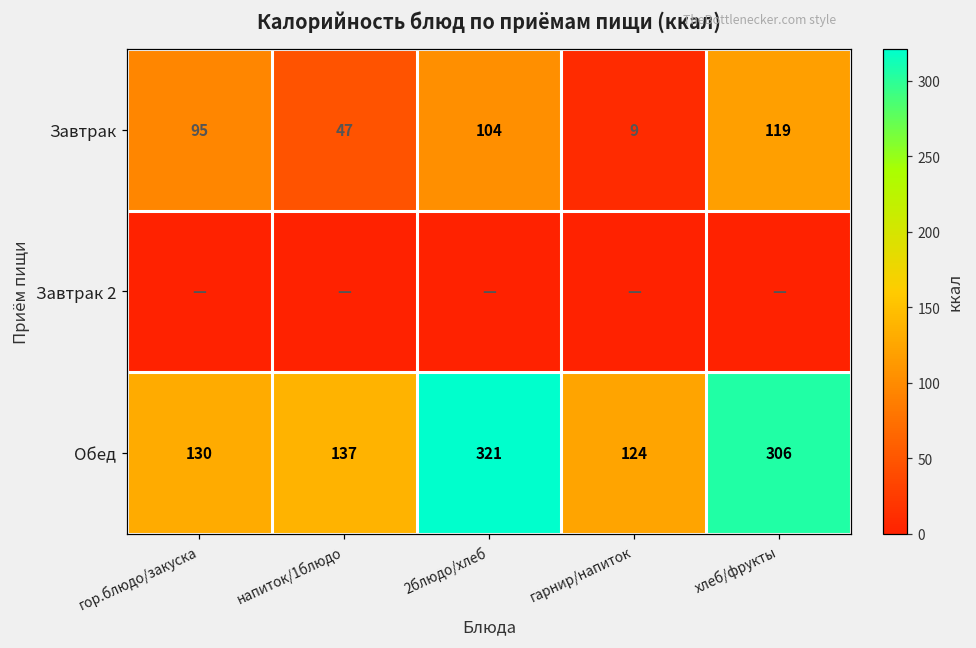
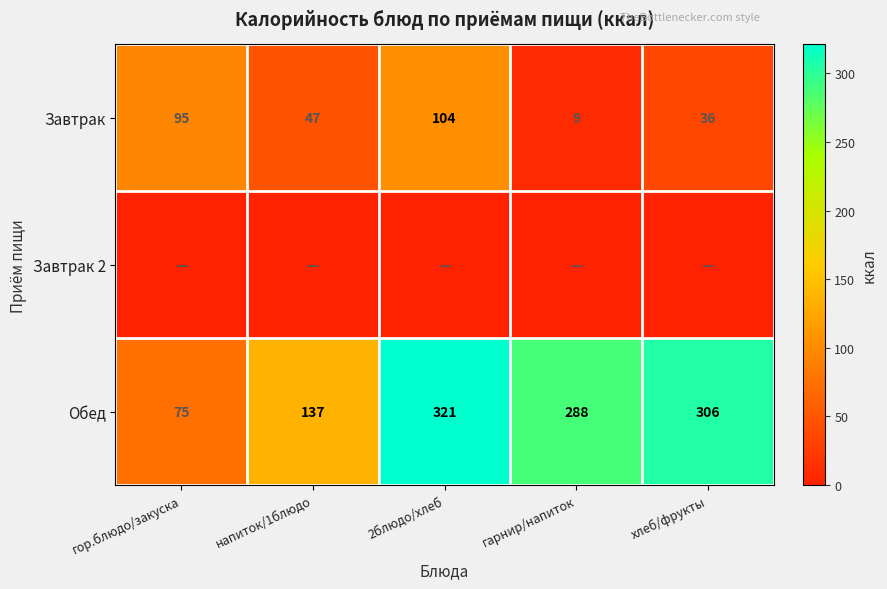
Завтрак, хлеб/фрукты: 119 -> 36
Обед, гор.блюдо/закуска: 130 -> 75
Обед, гарнир/напиток: 124 -> 288
